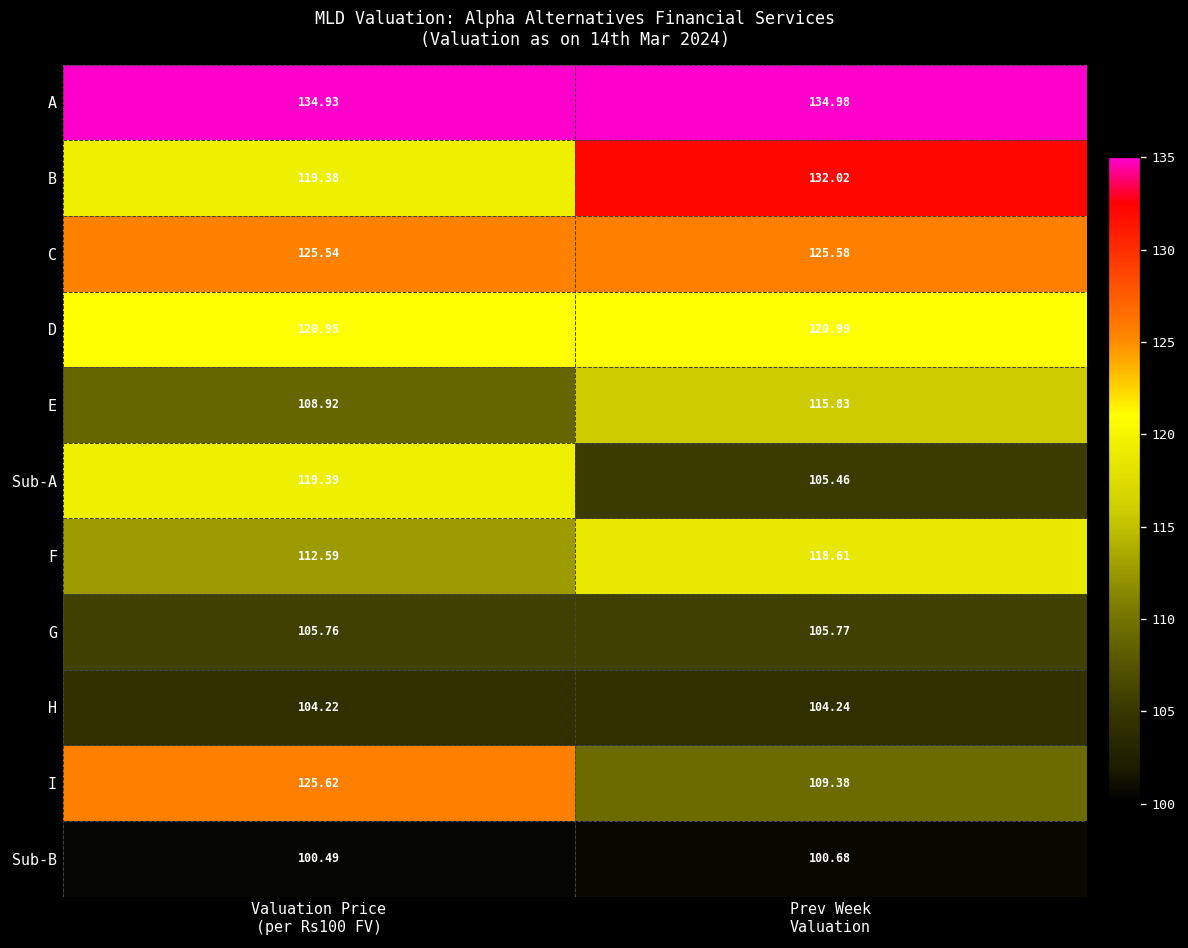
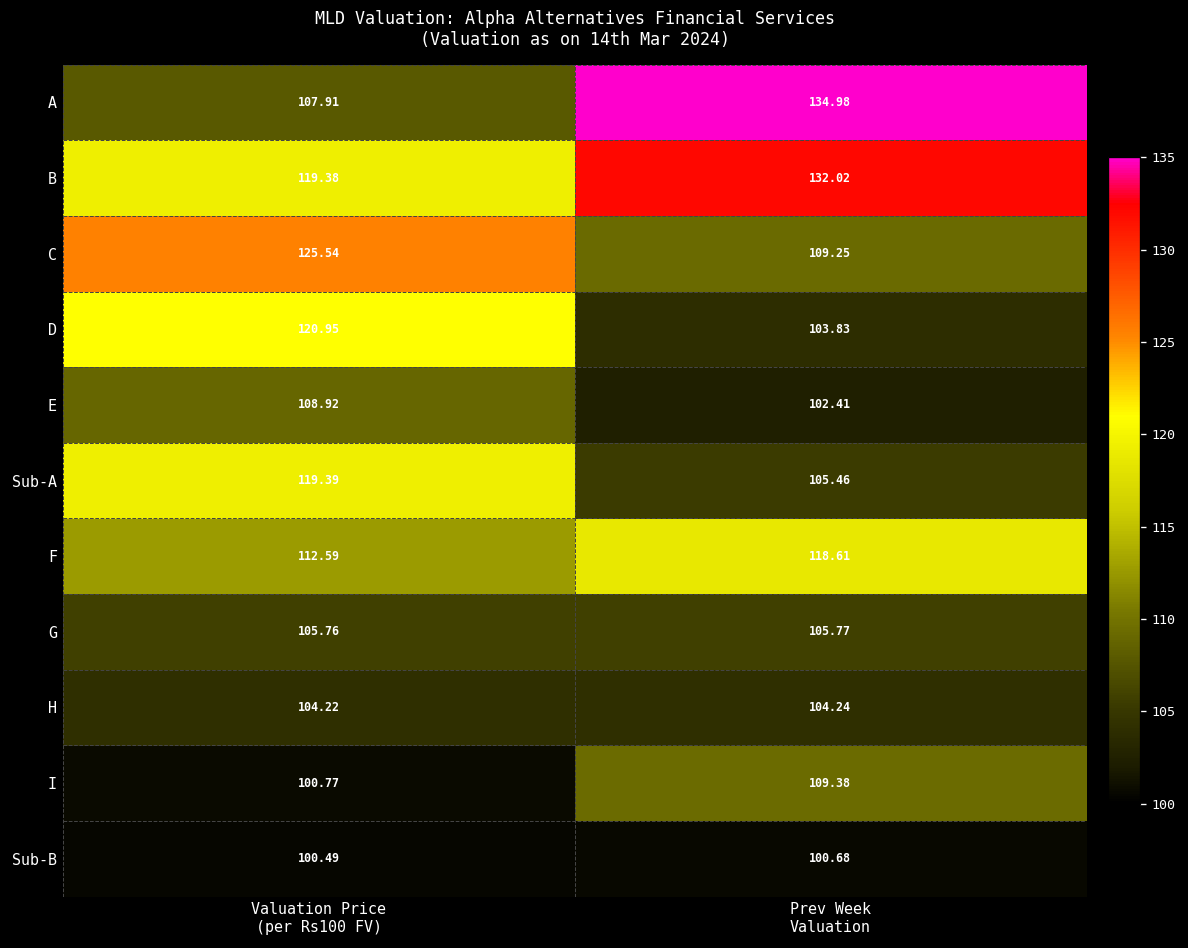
A, Valuation Price (per Rs100 FV): 134.93 -> 107.91
C, Prev Week Valuation: 125.58 -> 109.25
D, Prev Week Valuation: 120.99 -> 103.83
E, Prev Week Valuation: 115.83 -> 102.41
I, Valuation Price (per Rs100 FV): 125.62 -> 100.77
